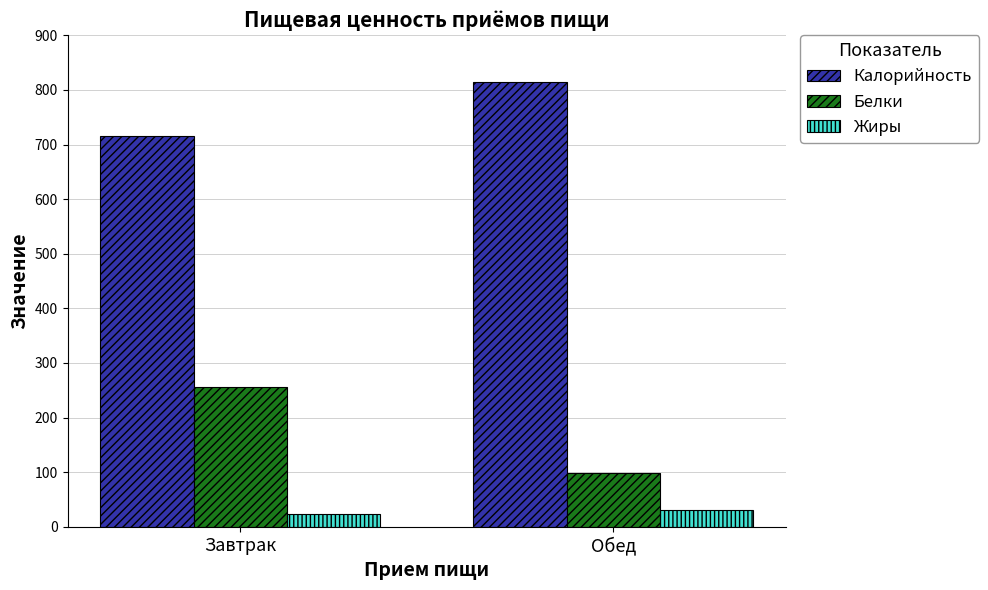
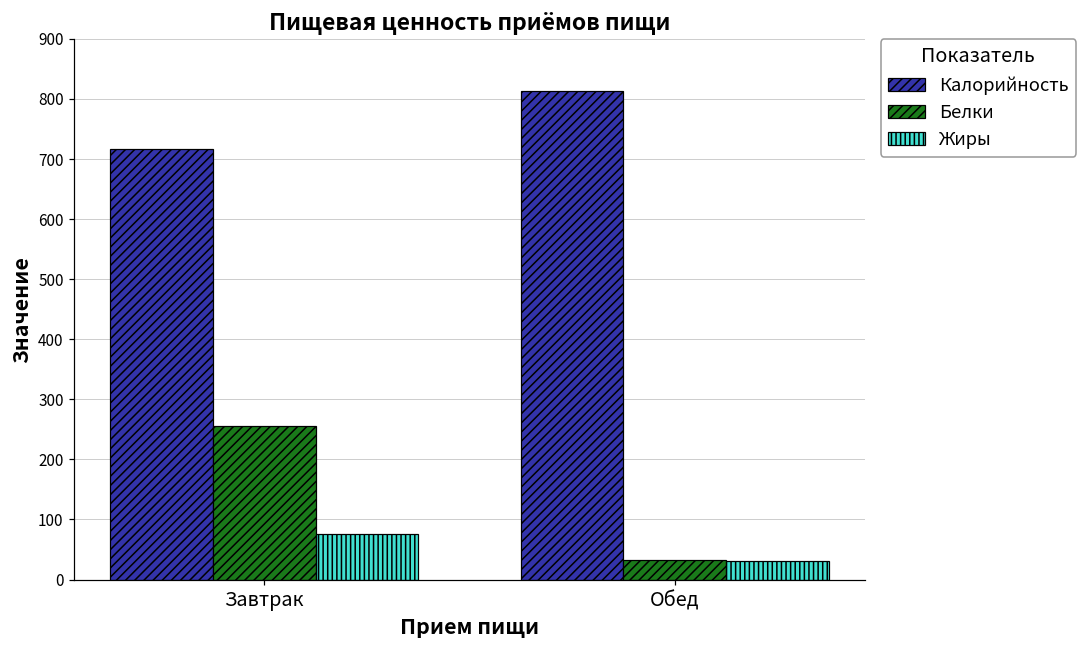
Жиры, Завтрак: 20 -> 80
Белки, Обед: 100 -> 30
